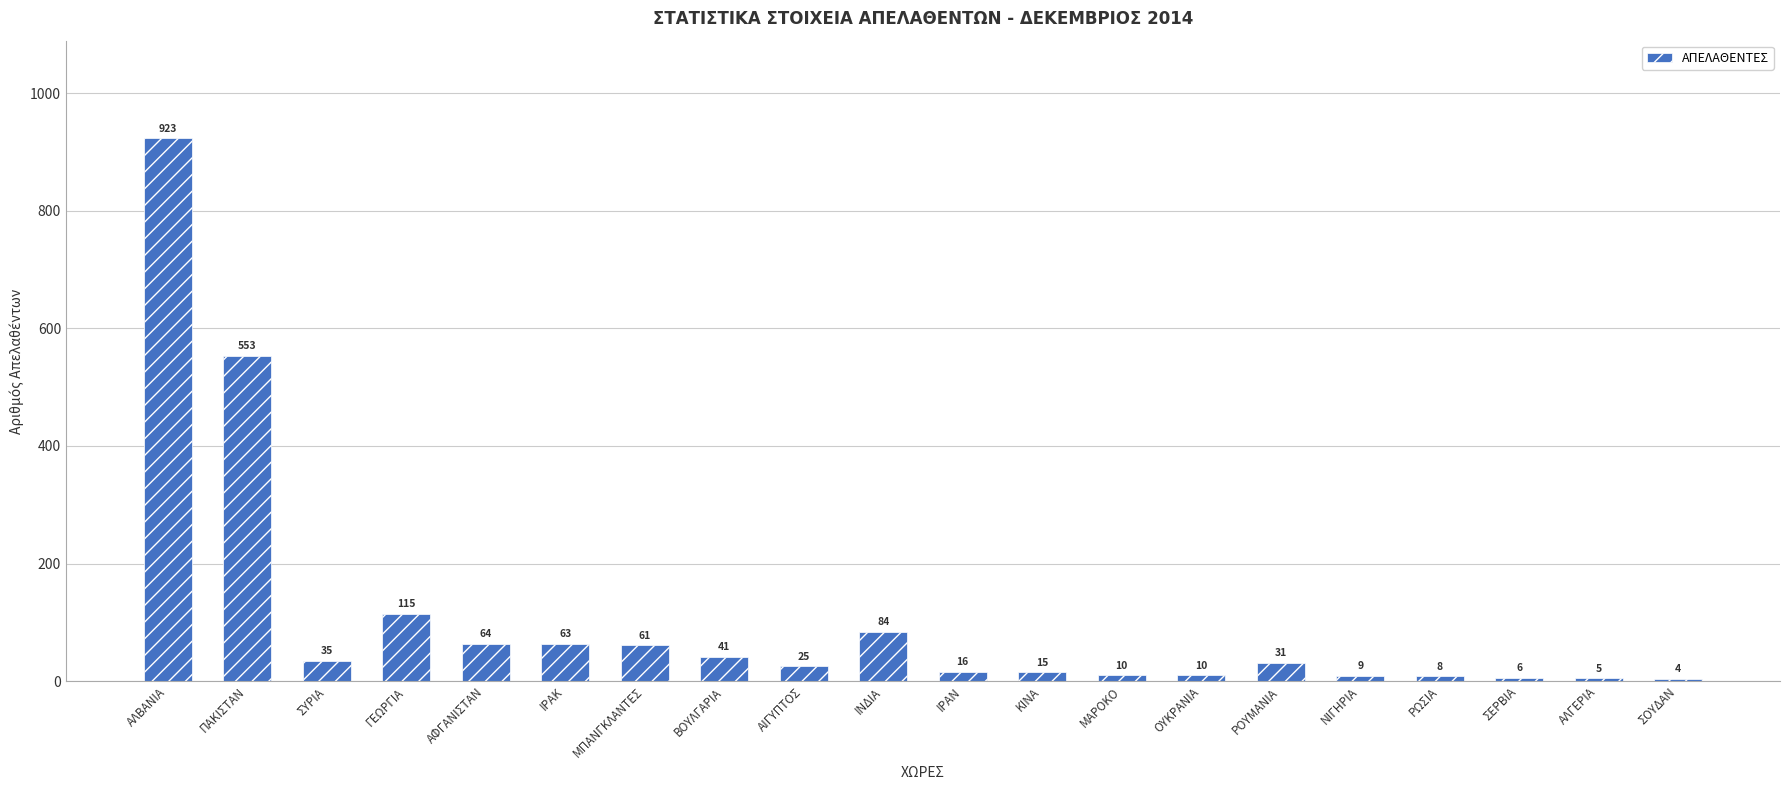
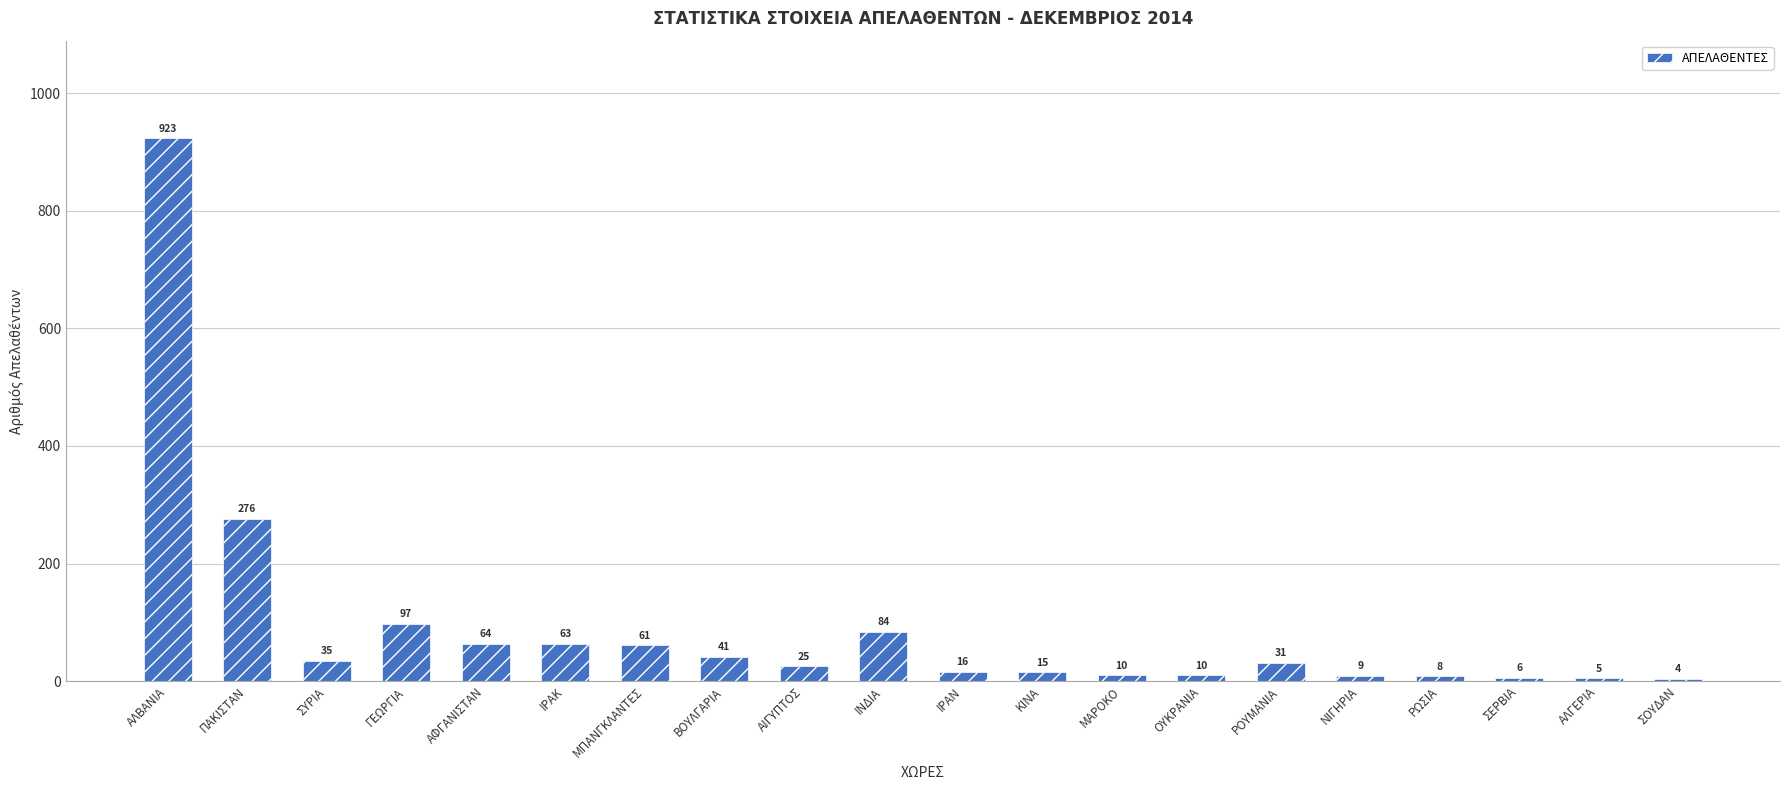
ΠΑΚΙΣΤΑΝ: 553 -> 276
ΓΕΩΡΓΙΑ: 115 -> 97
